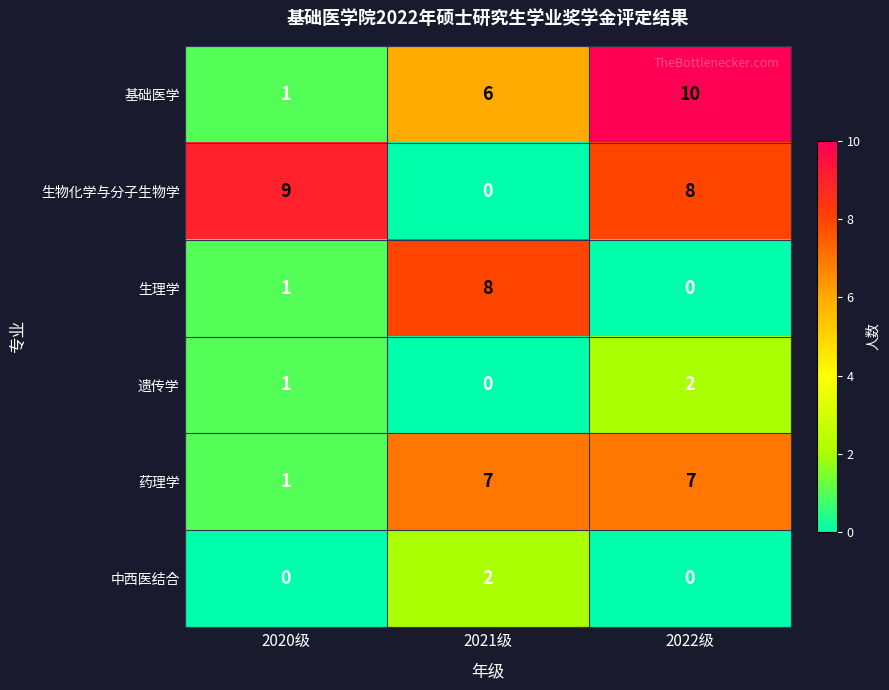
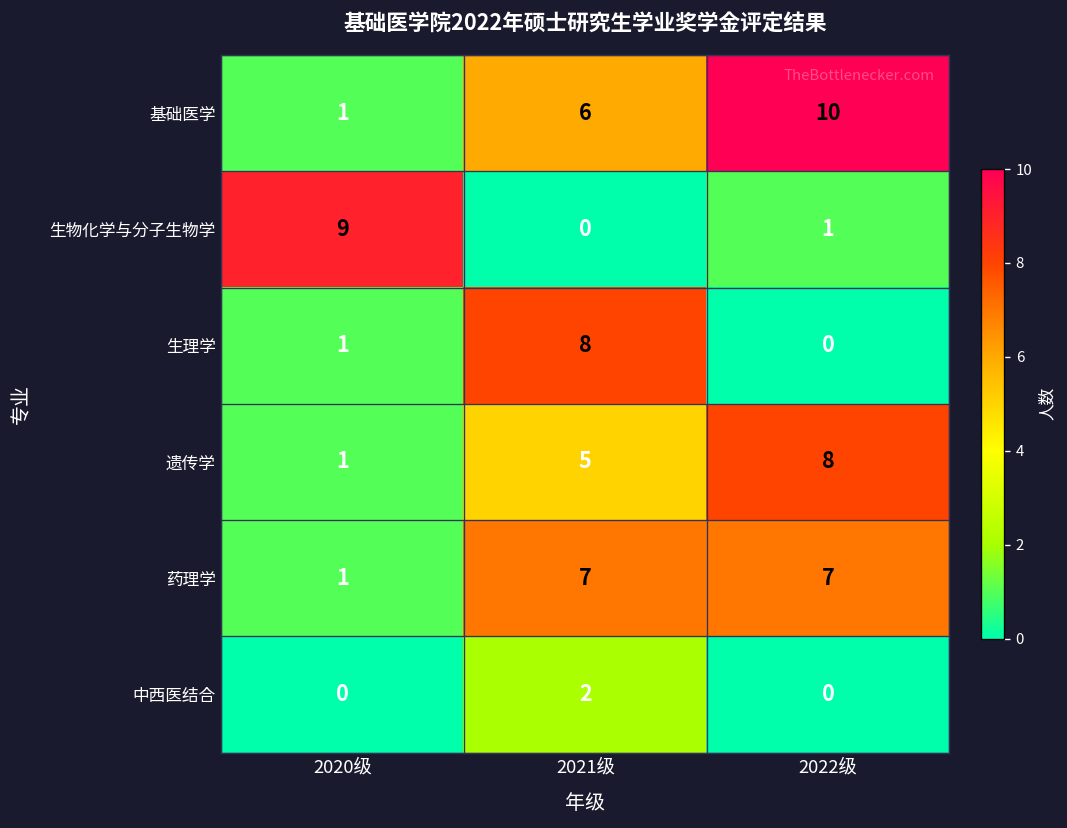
生物化学与分子生物学, 2022级: 8 -> 1
遗传学, 2021级: 0 -> 5
遗传学, 2022级: 2 -> 8
